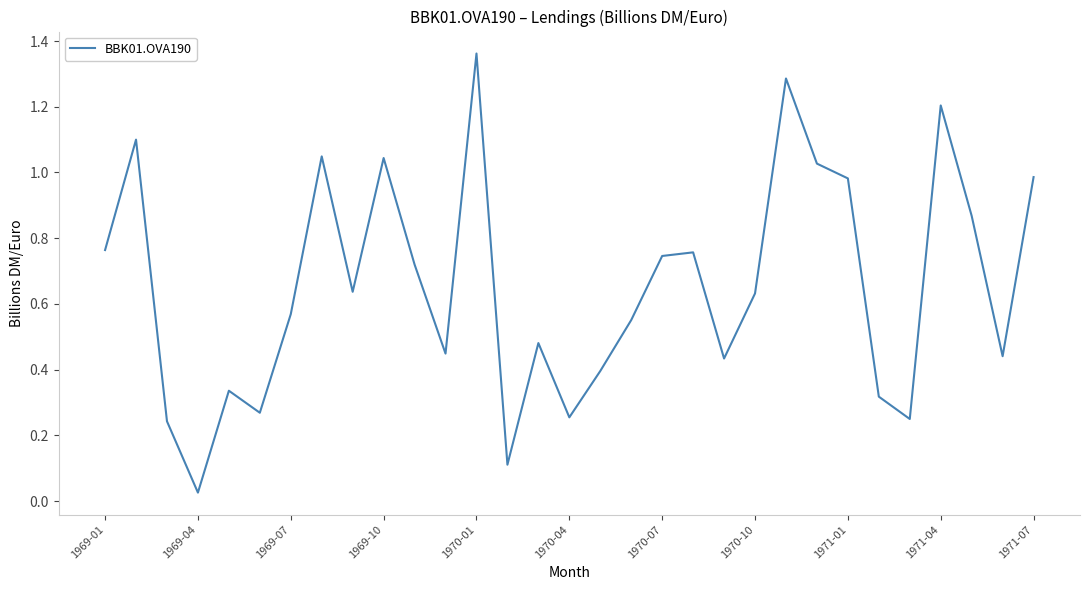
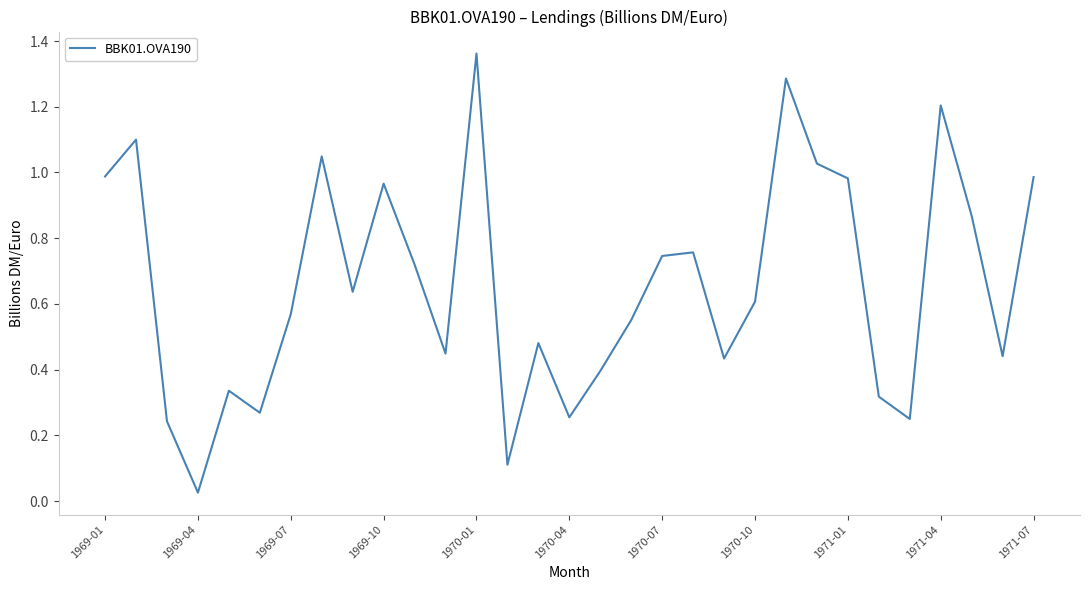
1969-01: 0.76 -> 0.99
1969-10: 1.04 -> 0.97
1970-10: 0.63 -> 0.61
